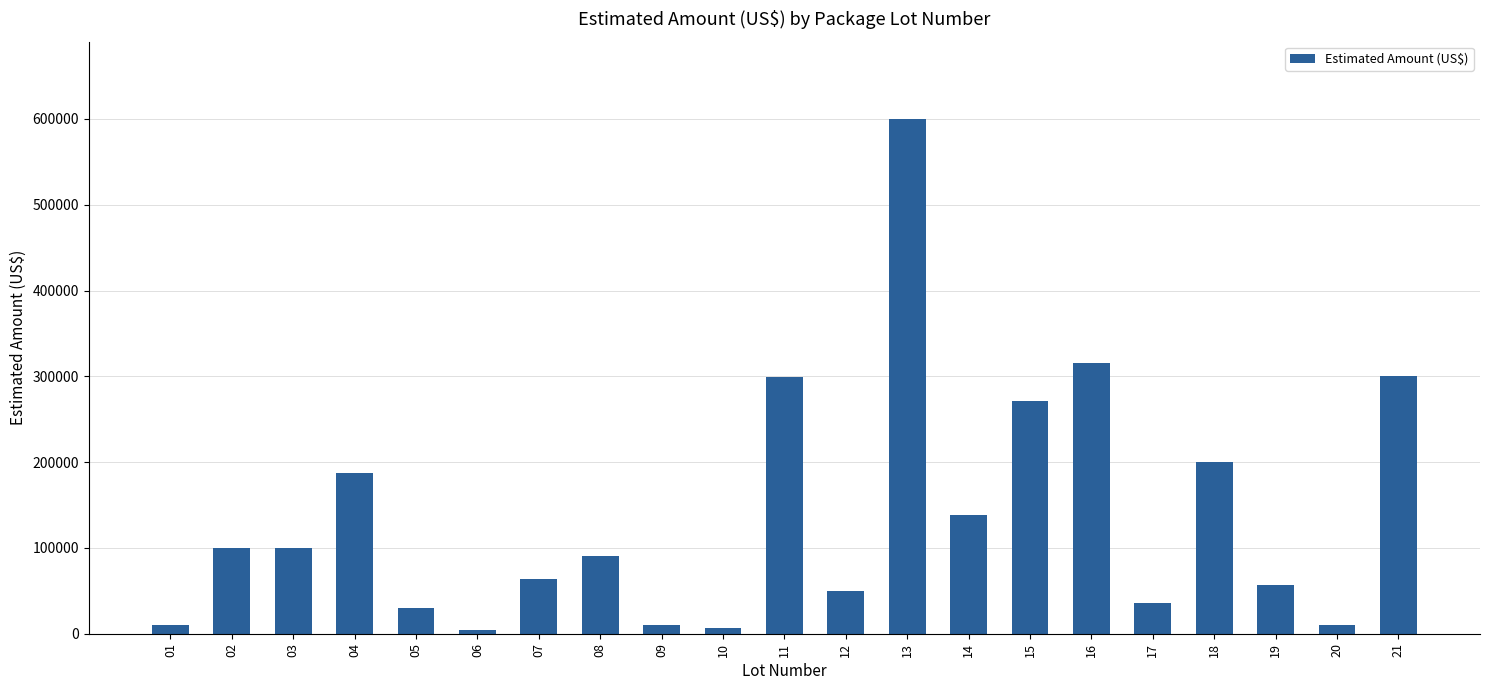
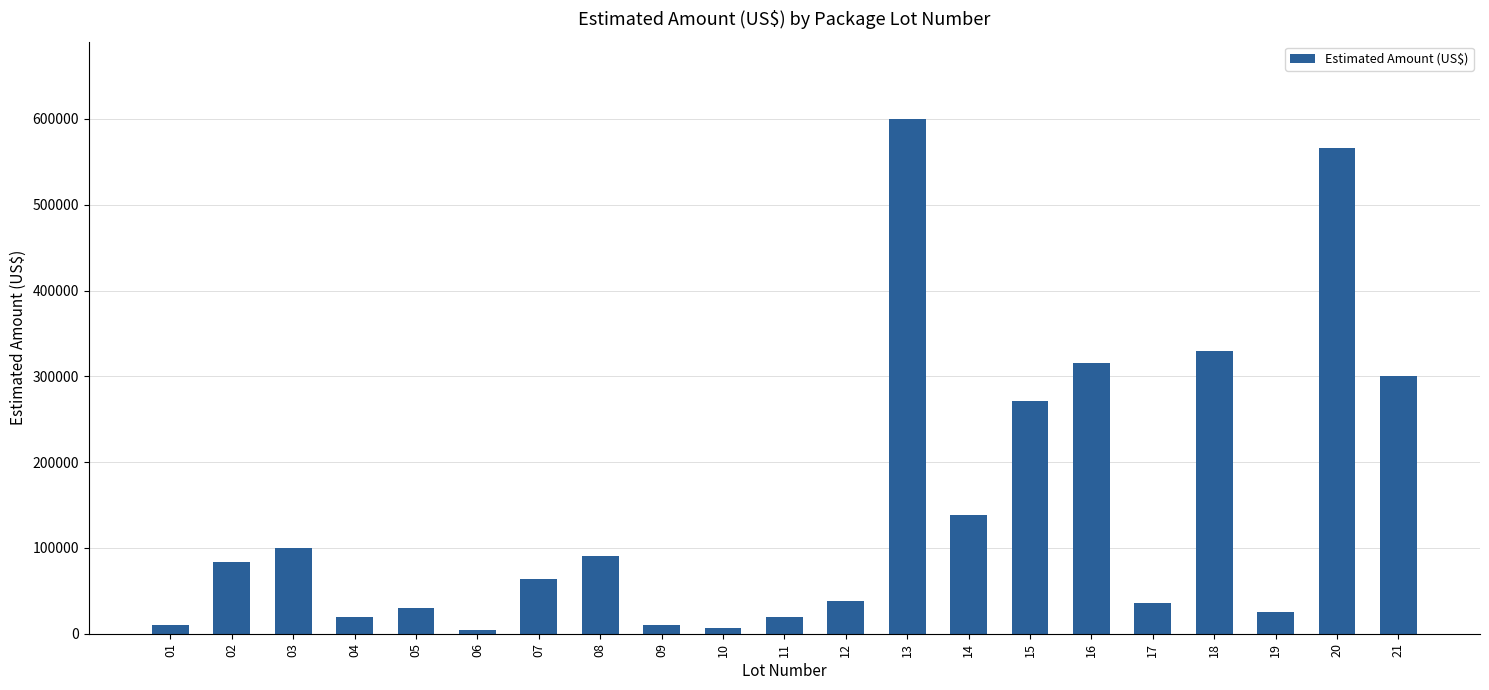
02: 100000 -> 80000
04: 190000 -> 20000
11: 300000 -> 20000
12: 50000 -> 40000
18: 200000 -> 330000
19: 60000 -> 30000
20: 10000 -> 570000
